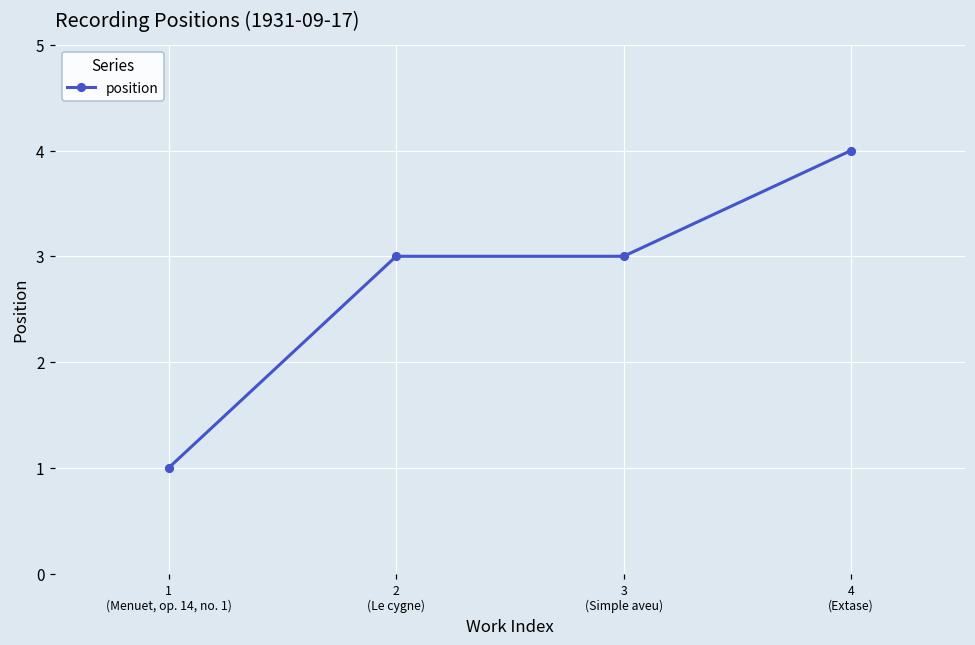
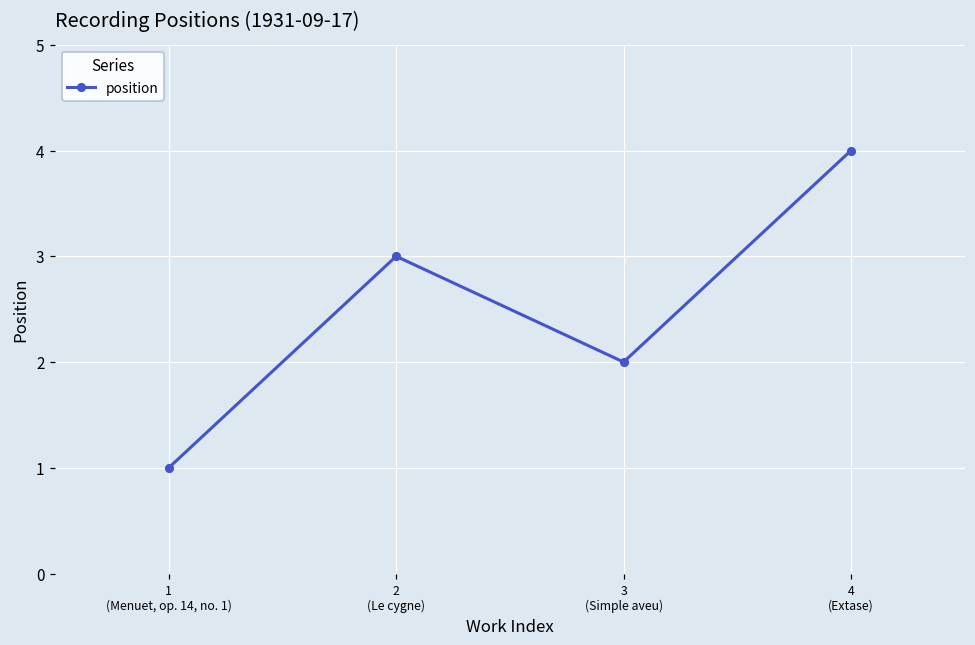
3 (Simple aveu): 3 -> 2
